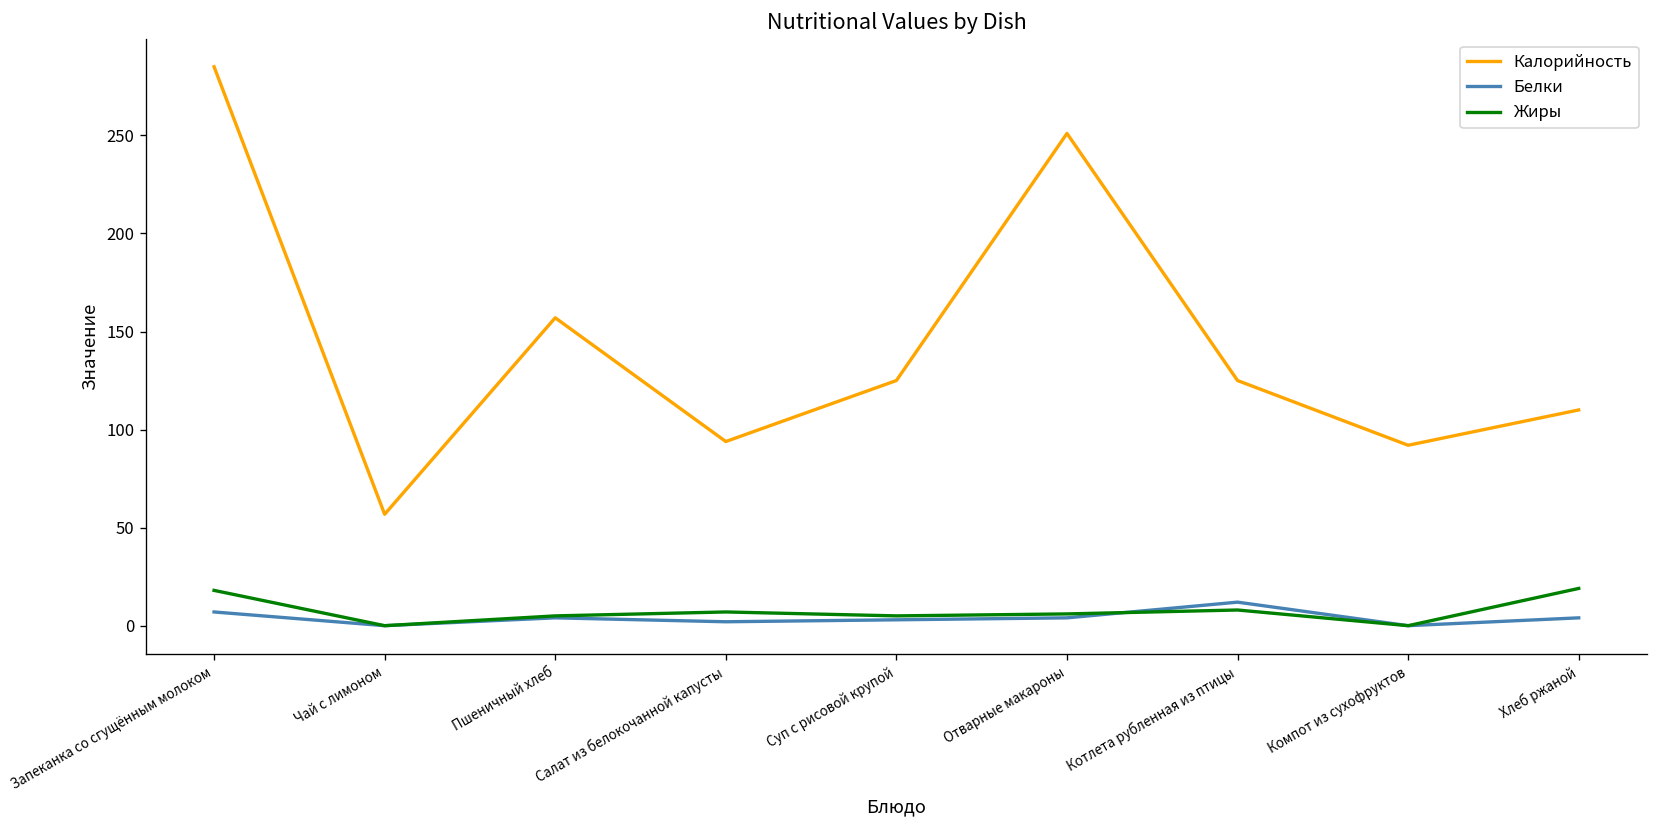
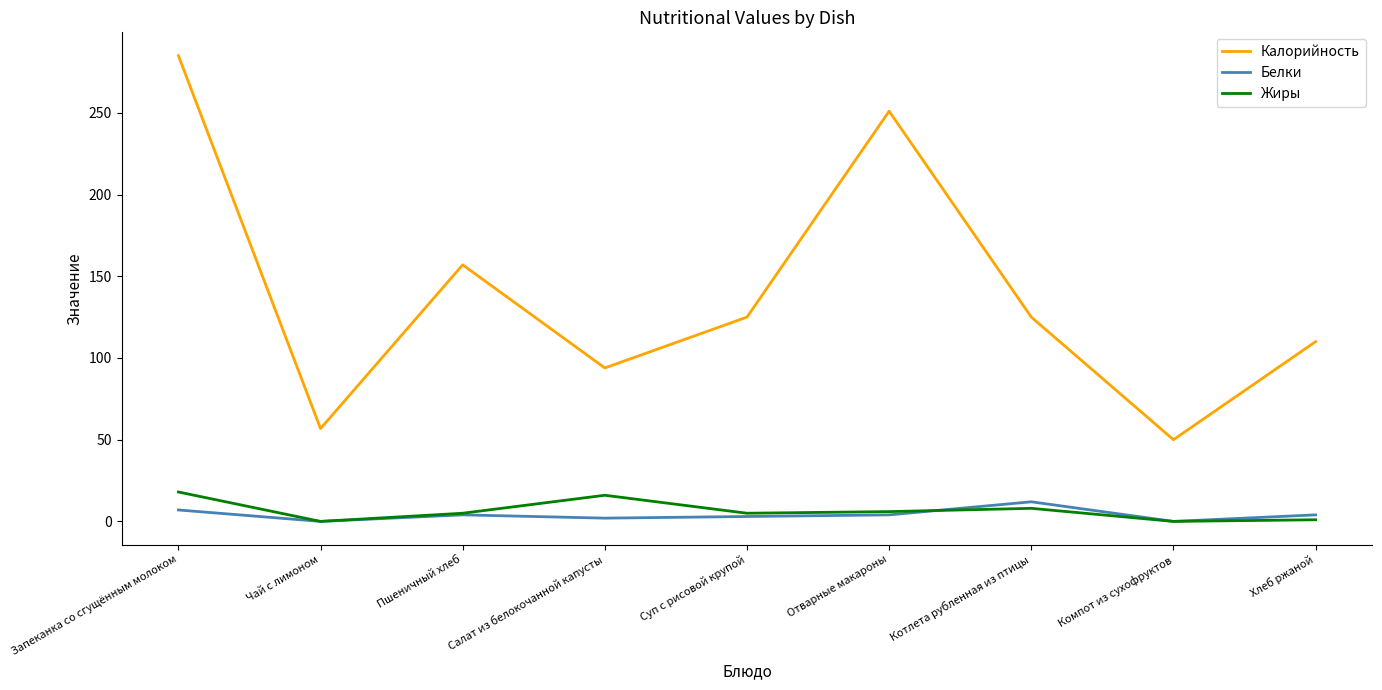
Жиры, Салат из белокочанной капусты: 7 -> 16
Калорийность, Компот из сухофруктов: 92 -> 50
Жиры, Хлеб ржаной: 19 -> 1
